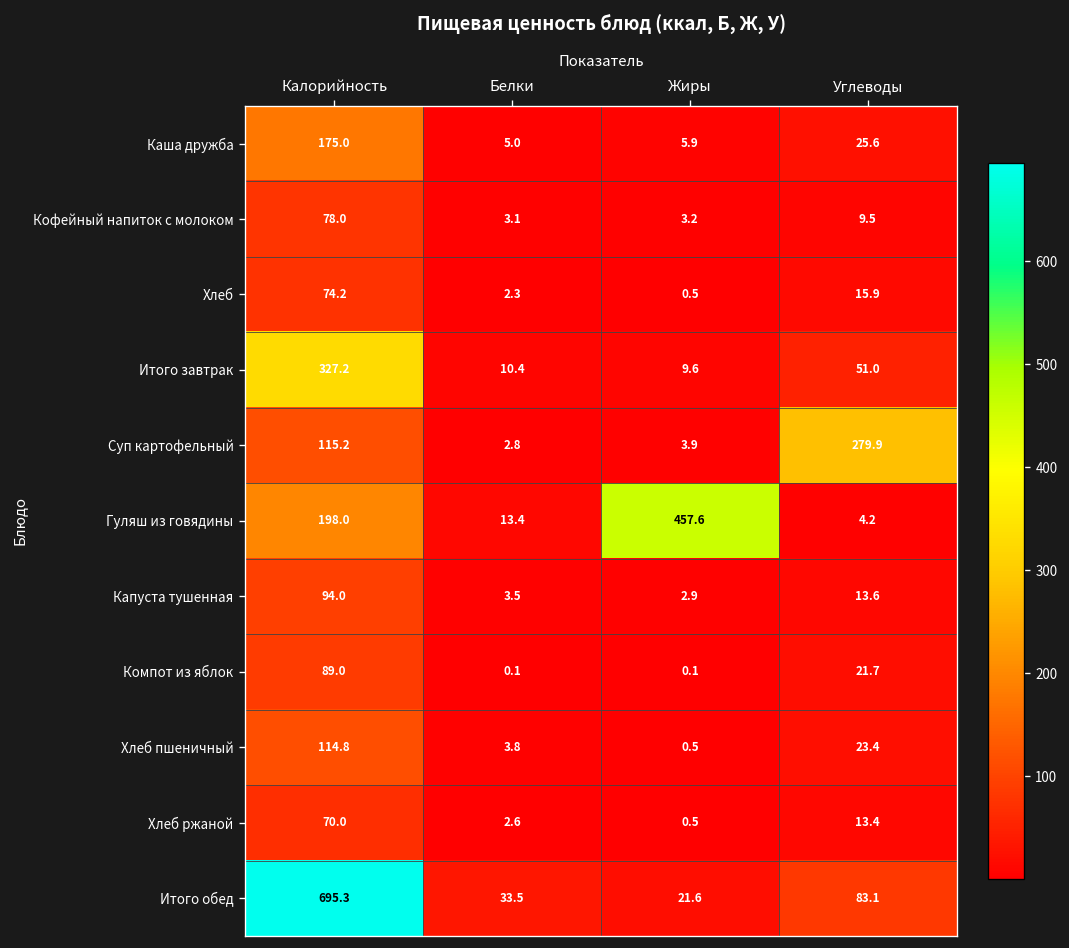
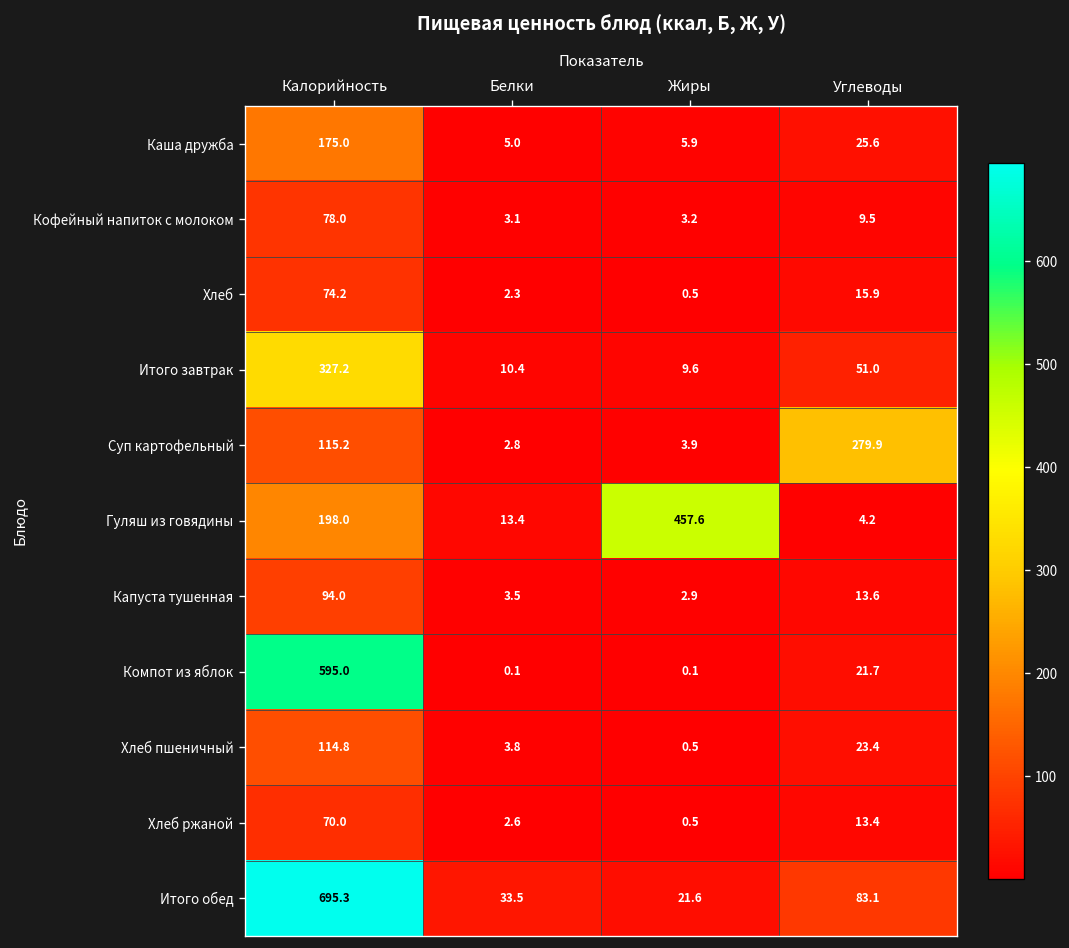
Компот из яблок, Калорийность: 89.0 -> 595.0
